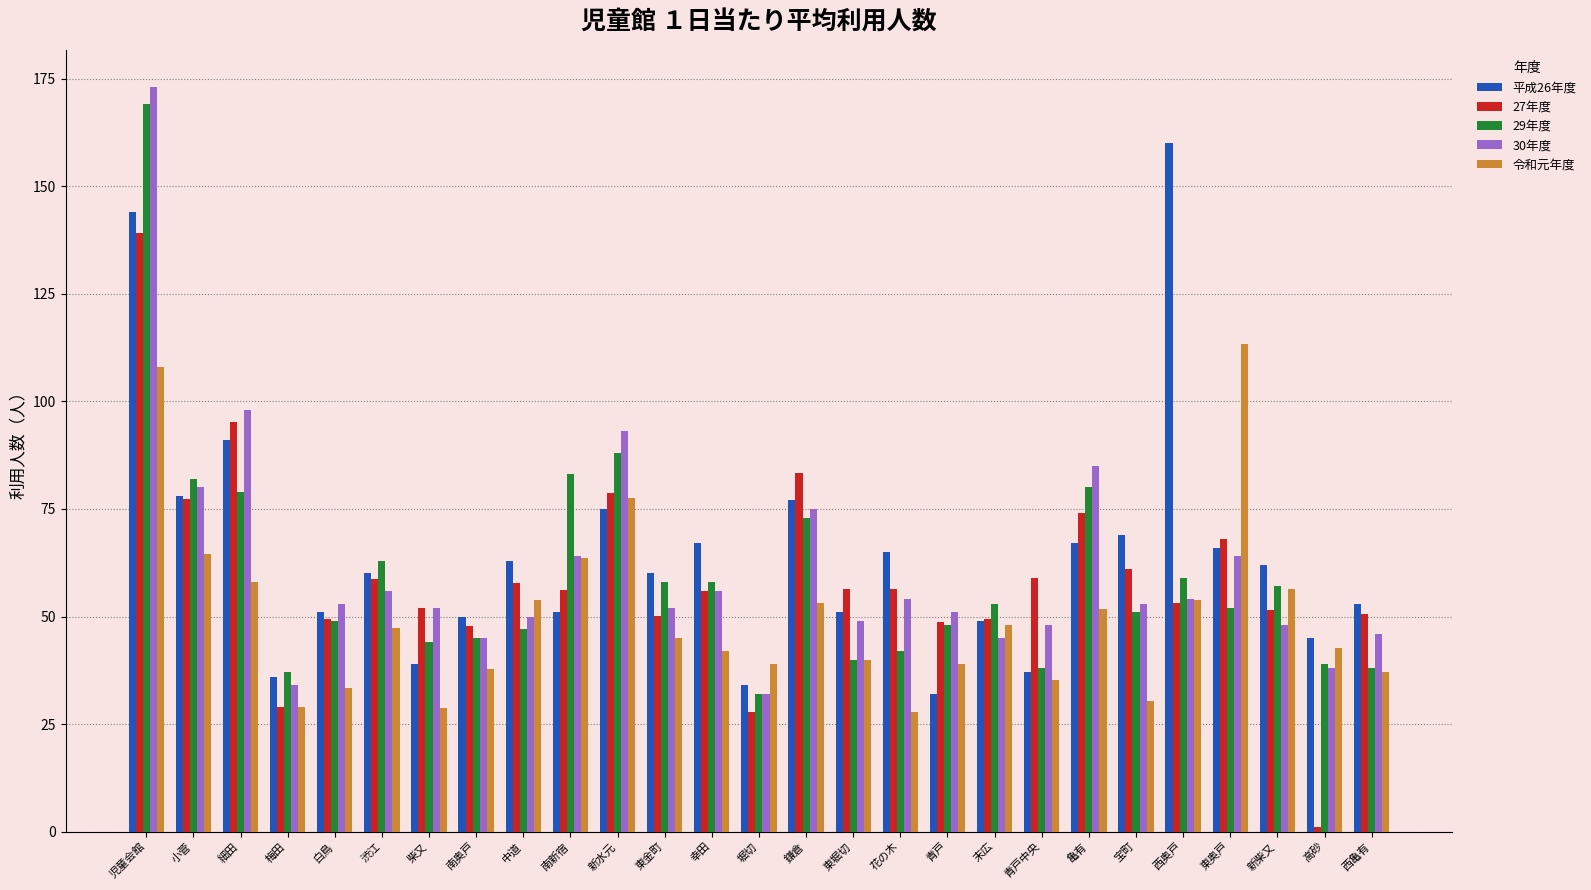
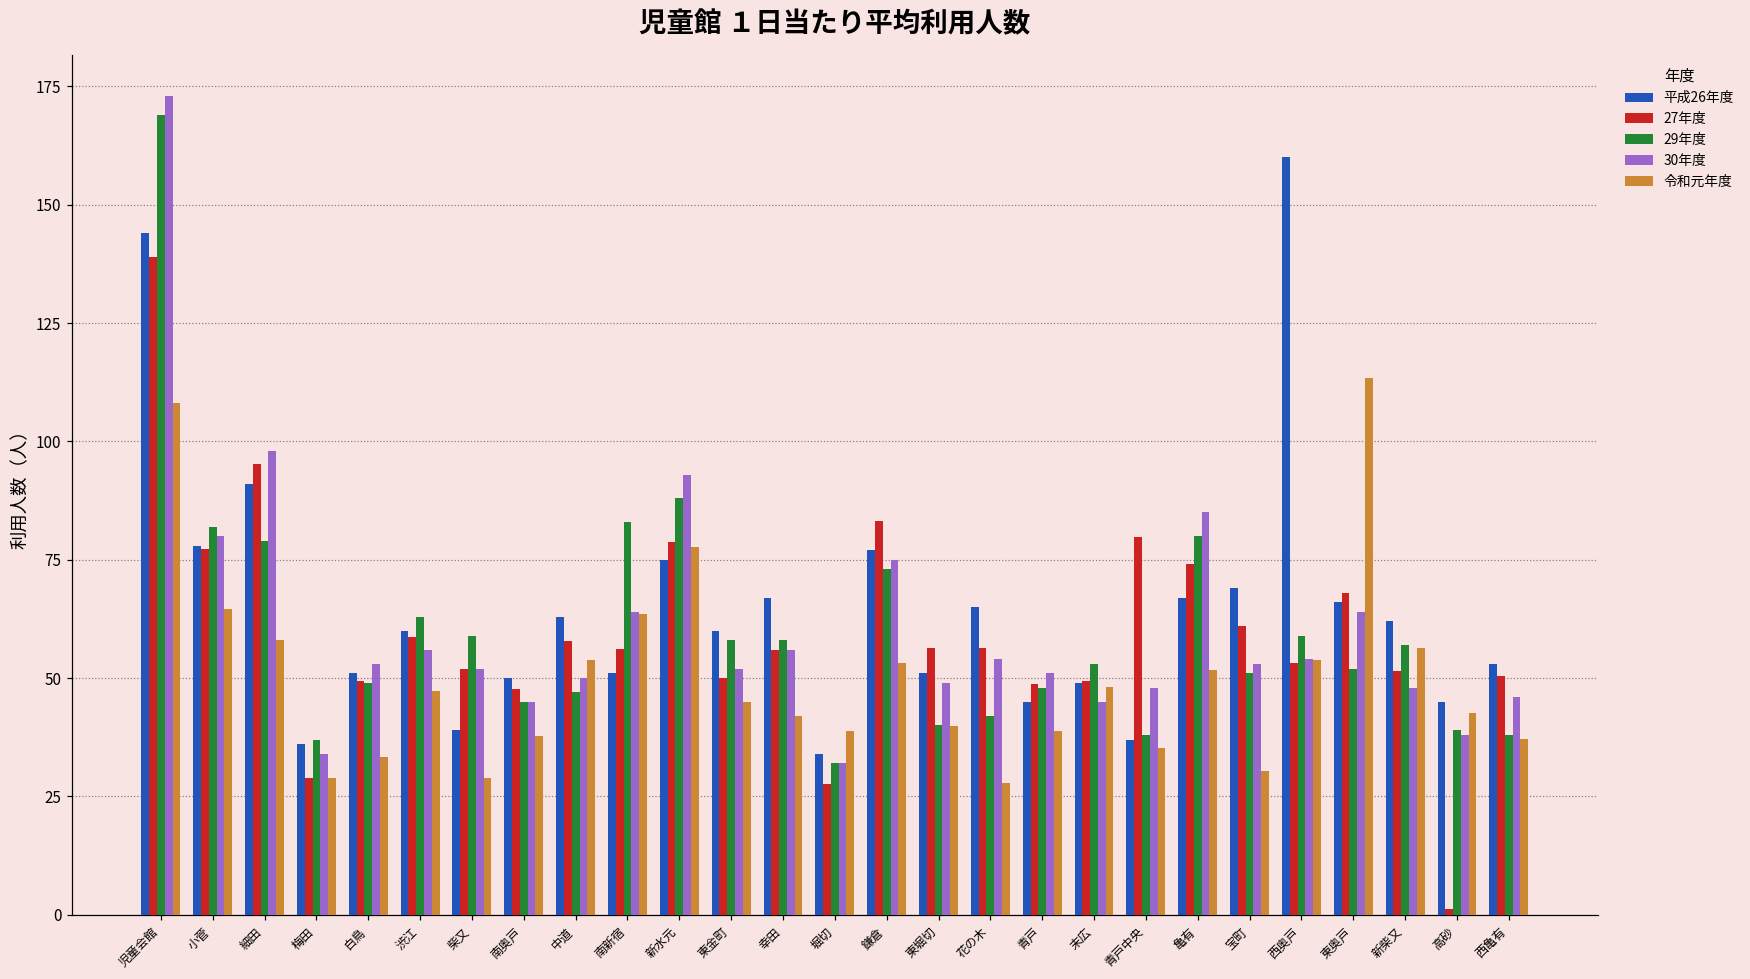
29年度, 柴又: 44 -> 59
平成26年度, 青戸: 32 -> 45
27年度, 青戸中央: 59 -> 80
